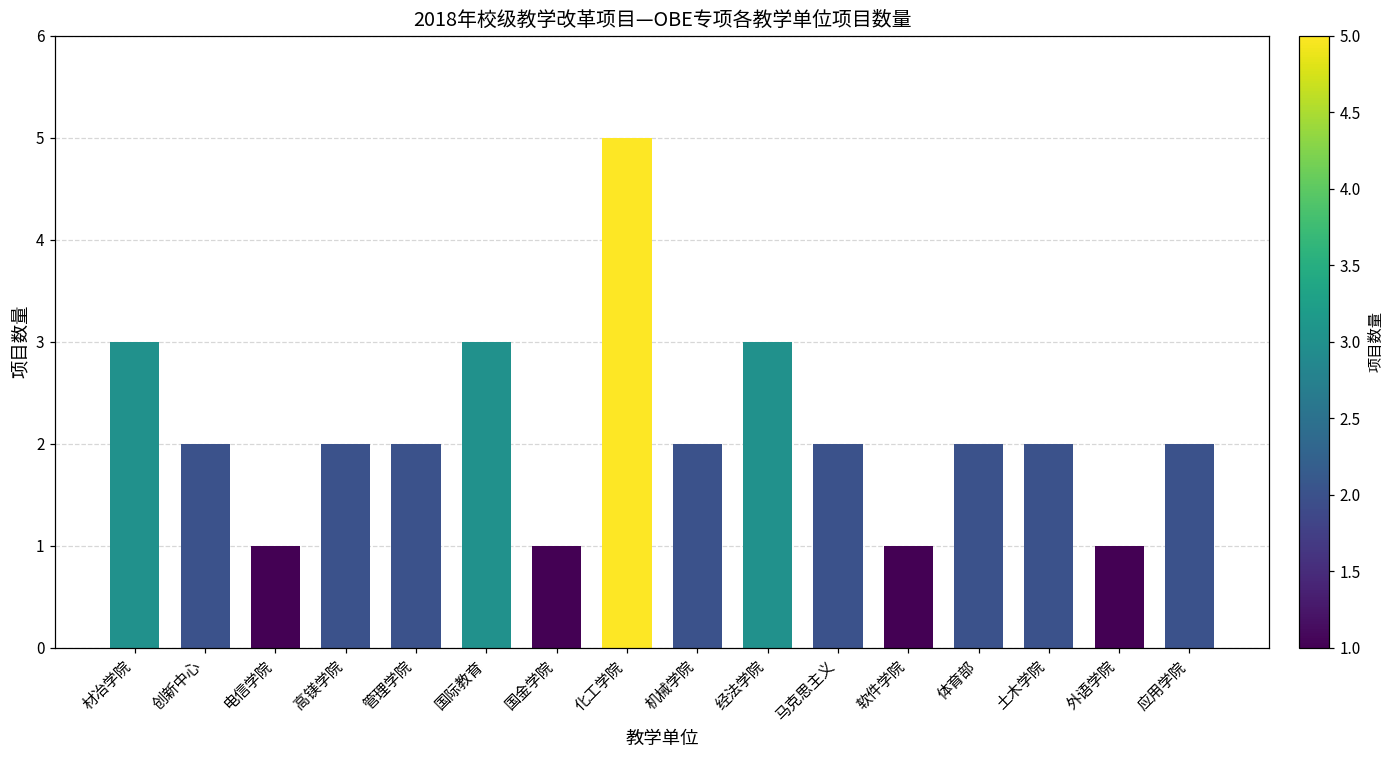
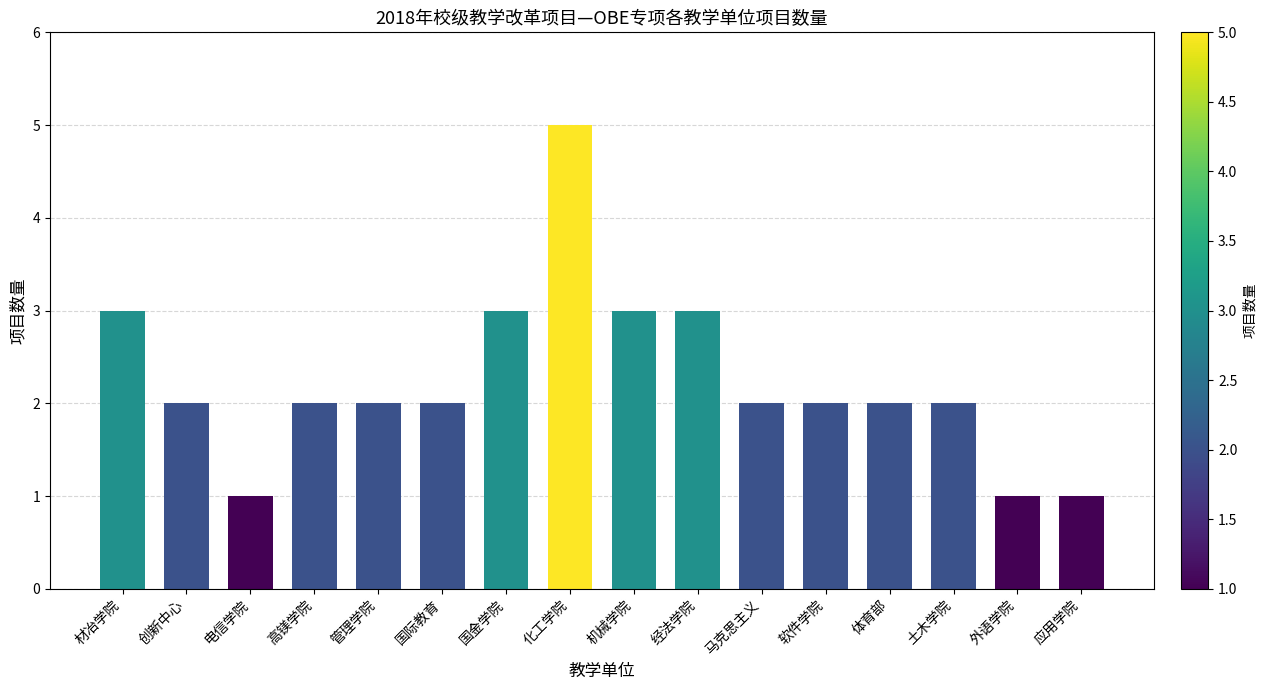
国际教育: 3 -> 2
国金学院: 1 -> 3
机械学院: 2 -> 3
软件学院: 1 -> 2
应用学院: 2 -> 1
